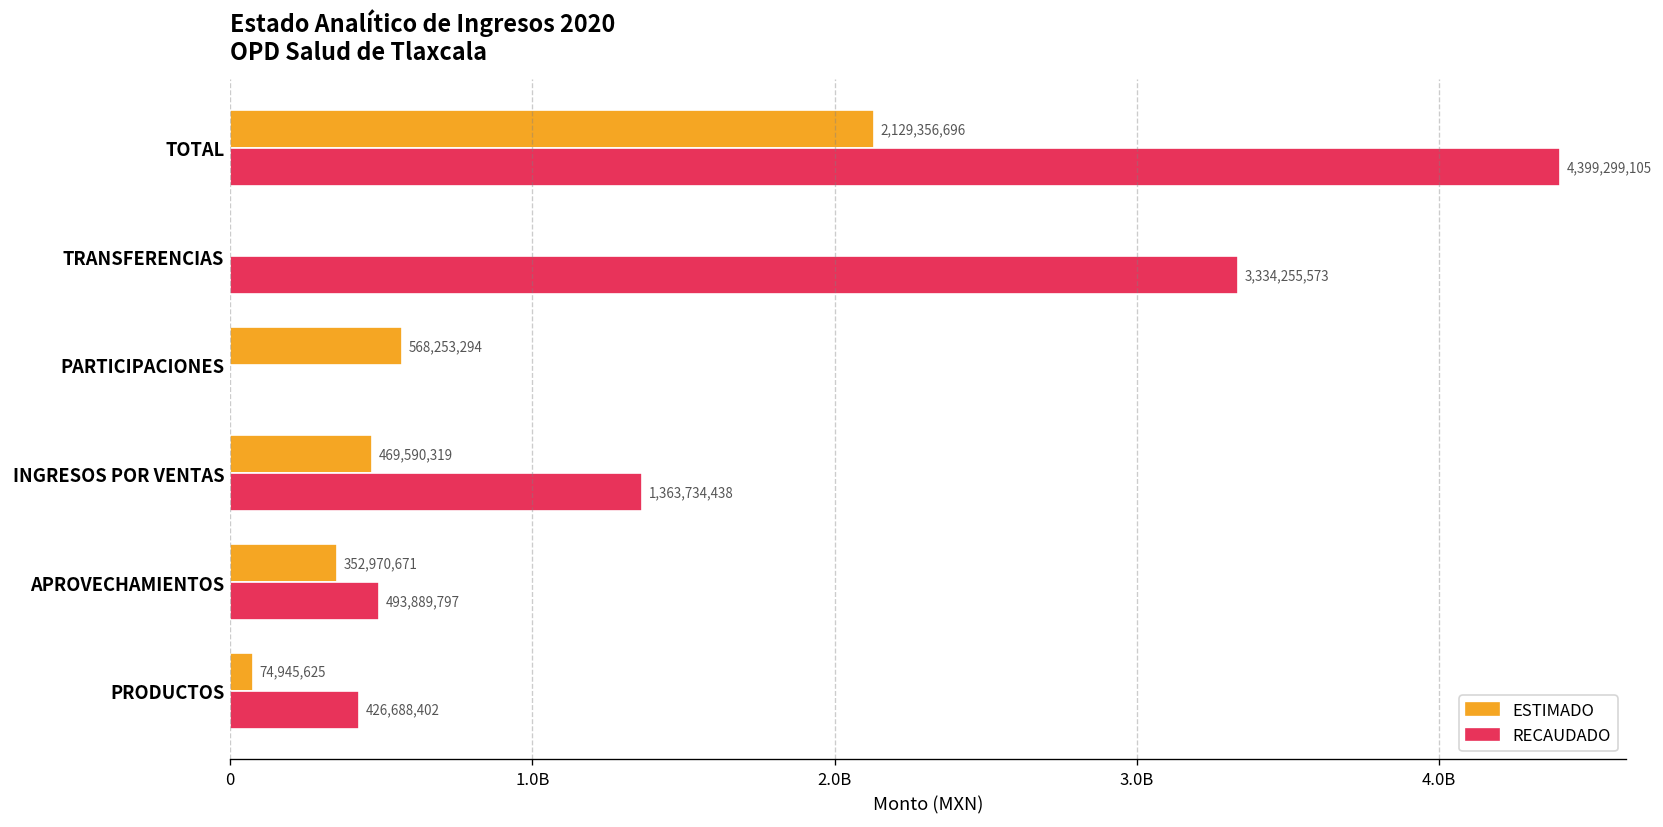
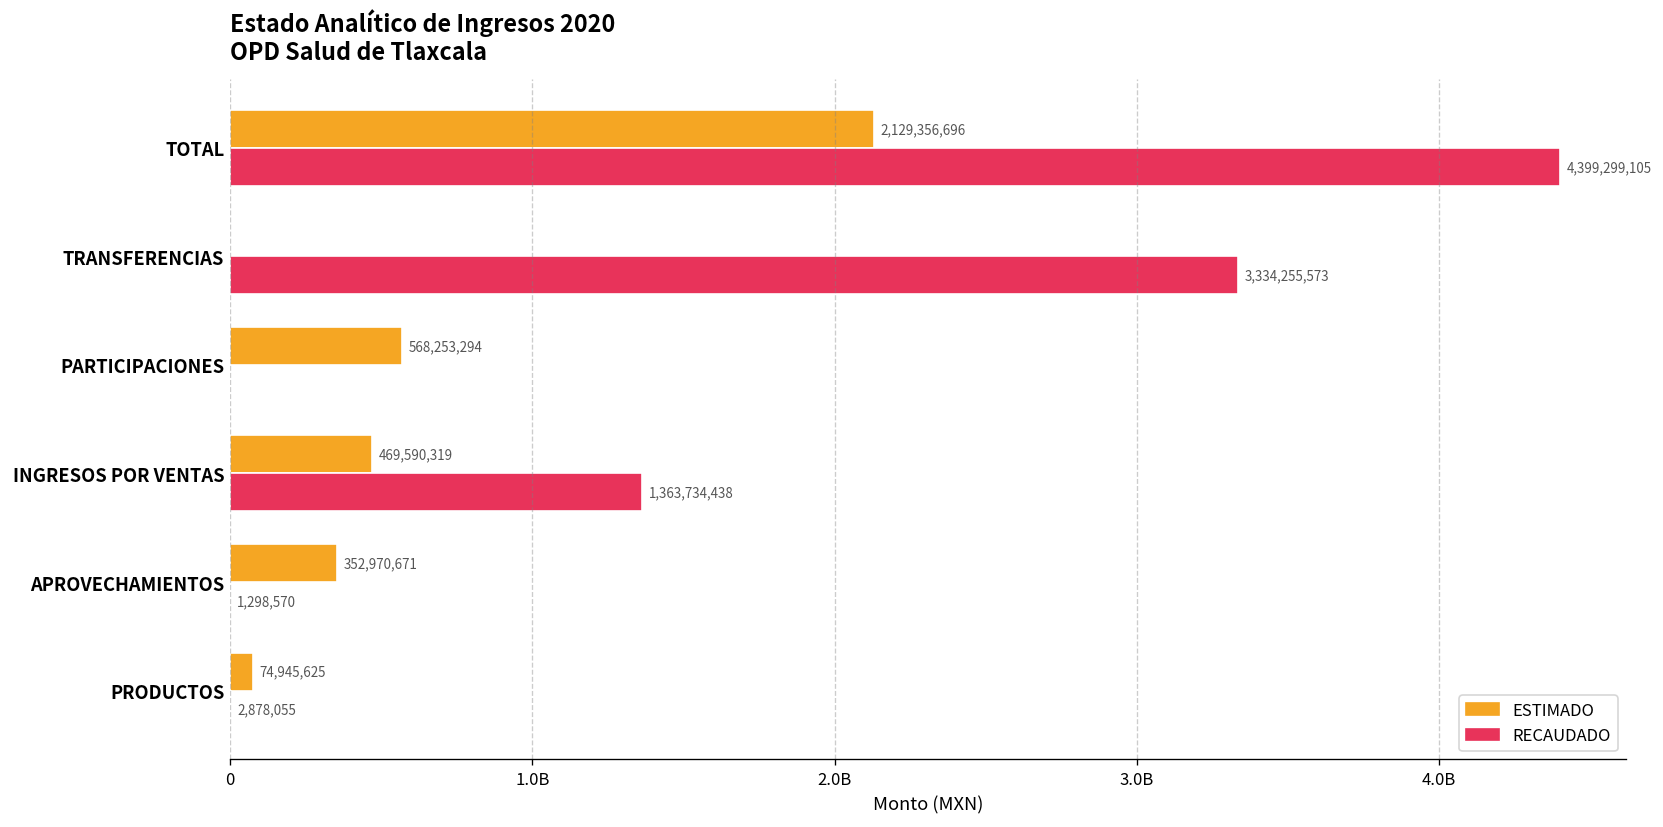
RECAUDADO, APROVECHAMIENTOS: 493,889,797 -> 1,298,570
RECAUDADO, PRODUCTOS: 426,688,402 -> 2,878,055
